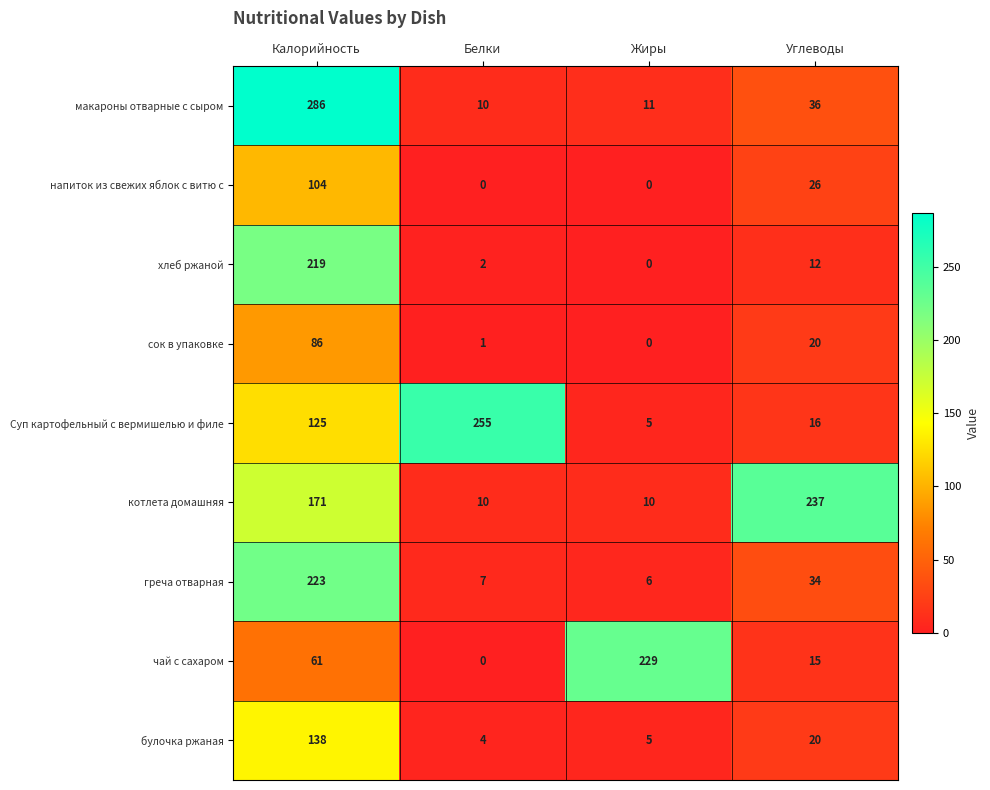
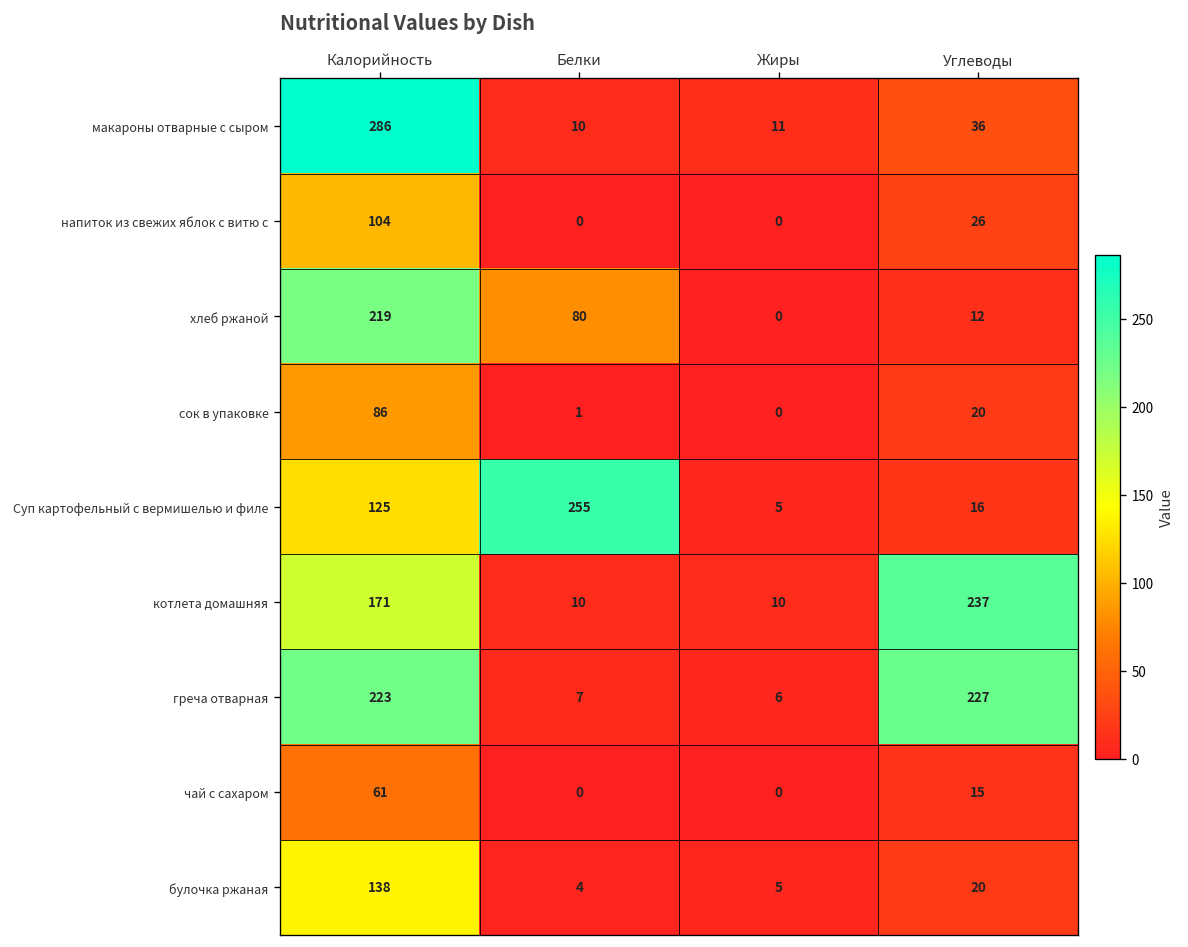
хлеб ржаной, Белки: 2 -> 80
греча отварная, Углеводы: 34 -> 227
чай с сахаром, Жиры: 229 -> 0
